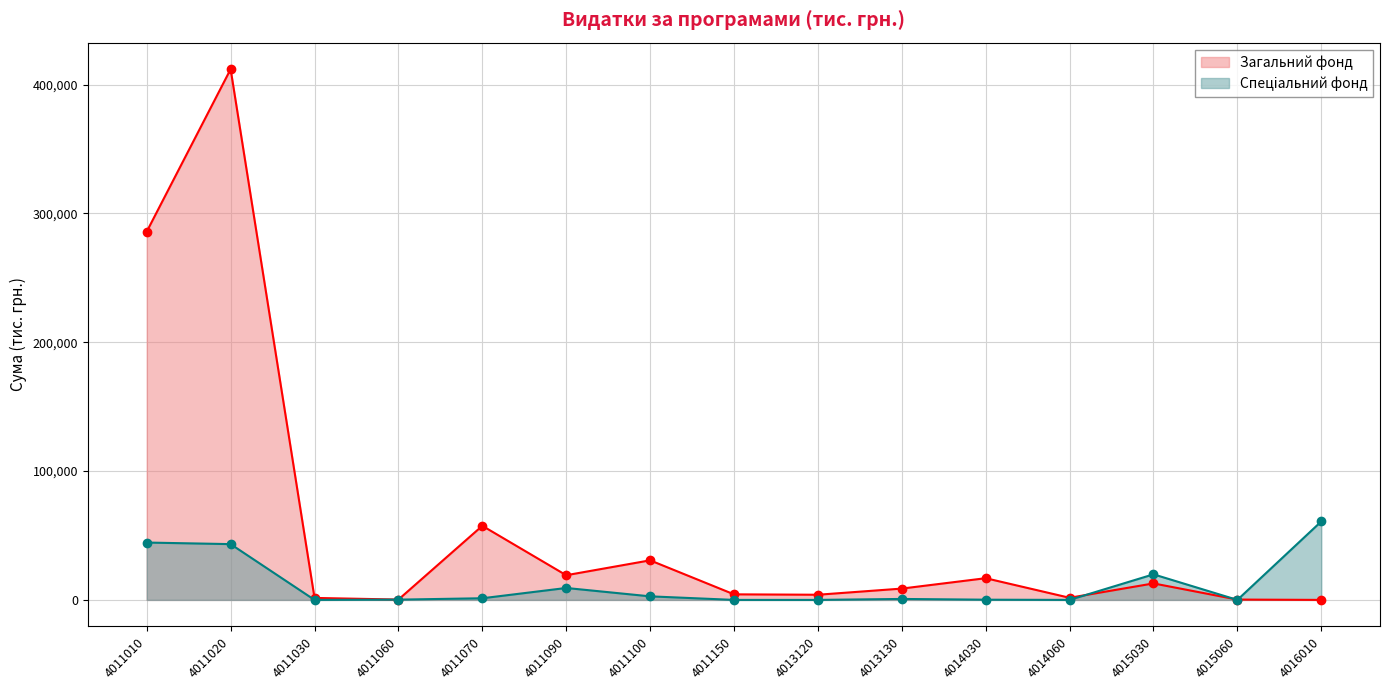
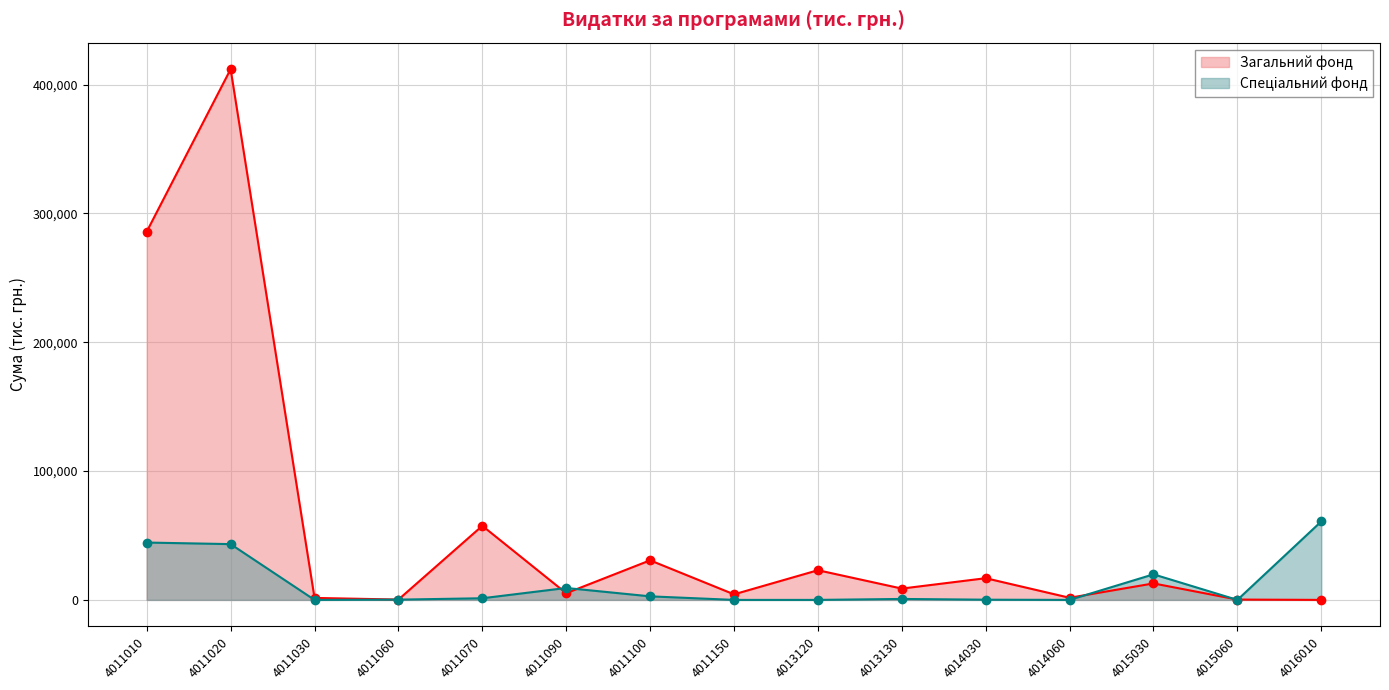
Загальний фонд, 4011090: 19,000 -> 5,000
Загальний фонд, 4013120: 4,000 -> 23,000
